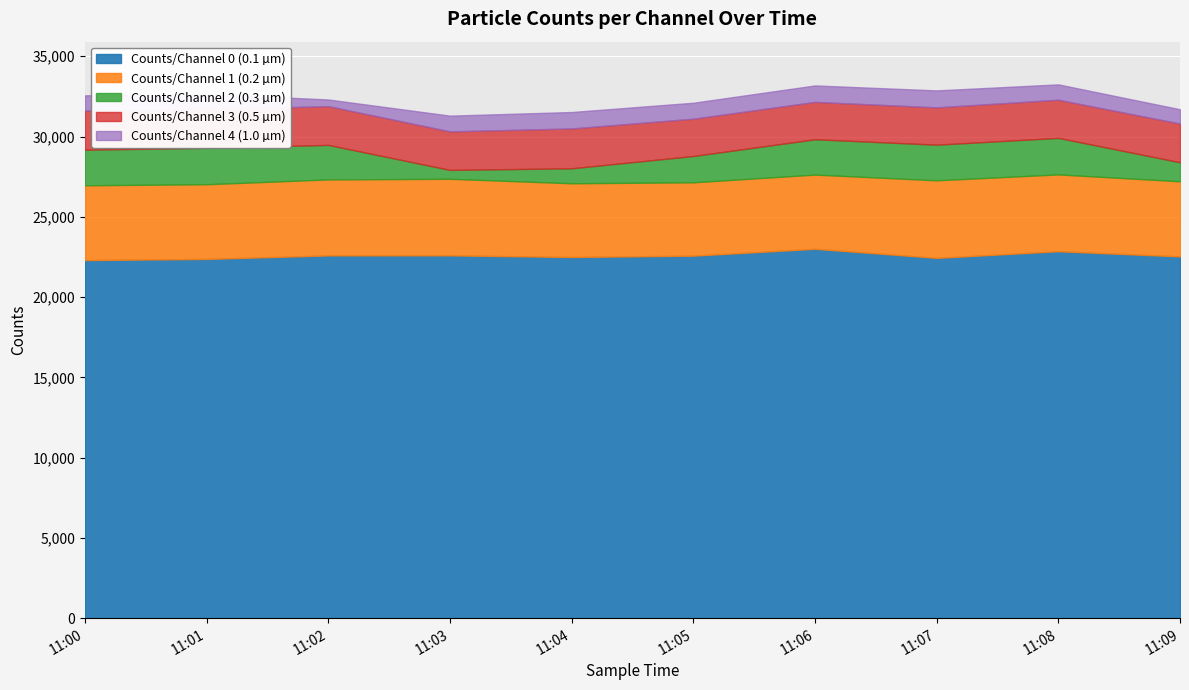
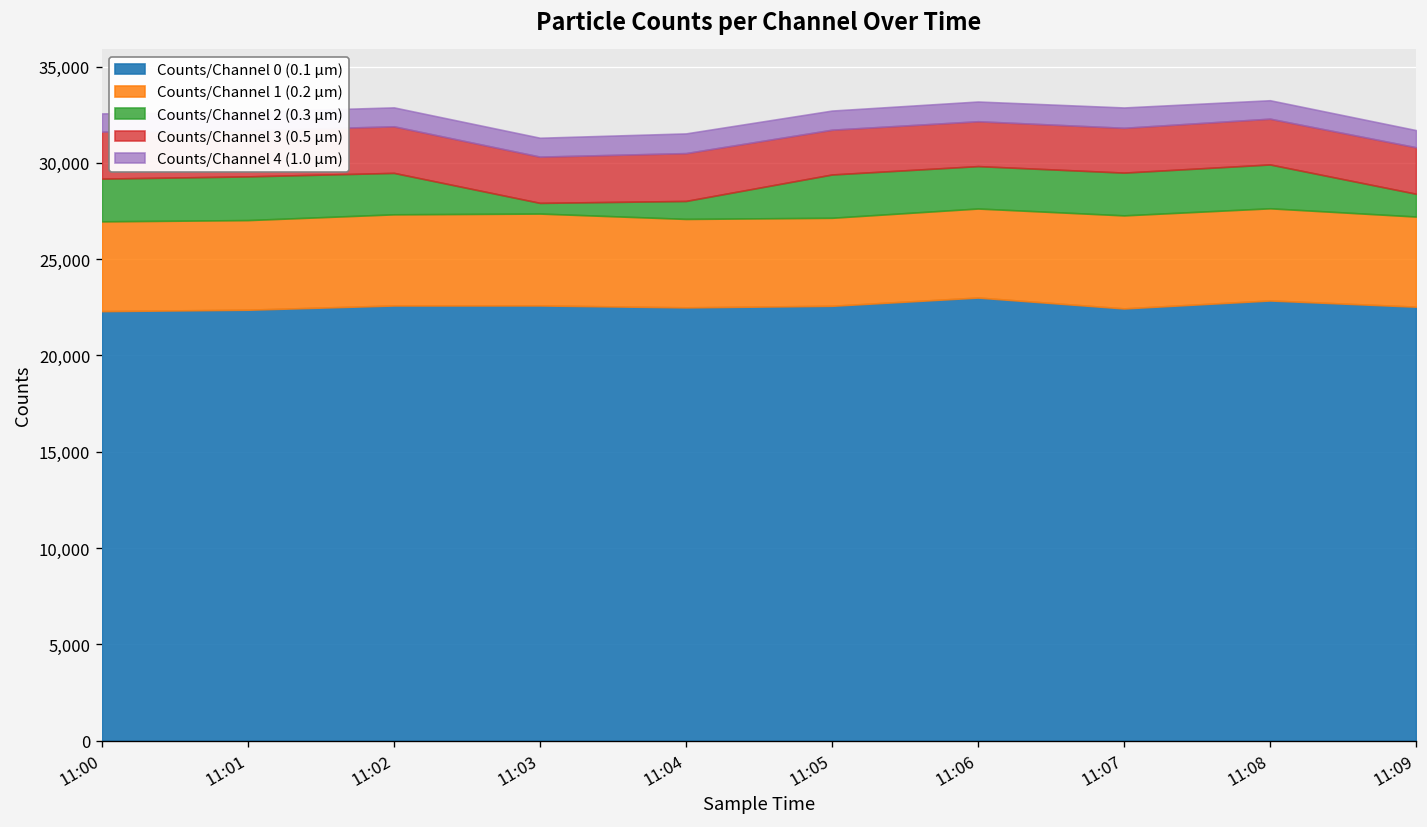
Counts/Channel 4 (1.0 µm), 11:02: 400 -> 1,000
Counts/Channel 2 (0.3 µm), 11:05: 1,600 -> 2,200
